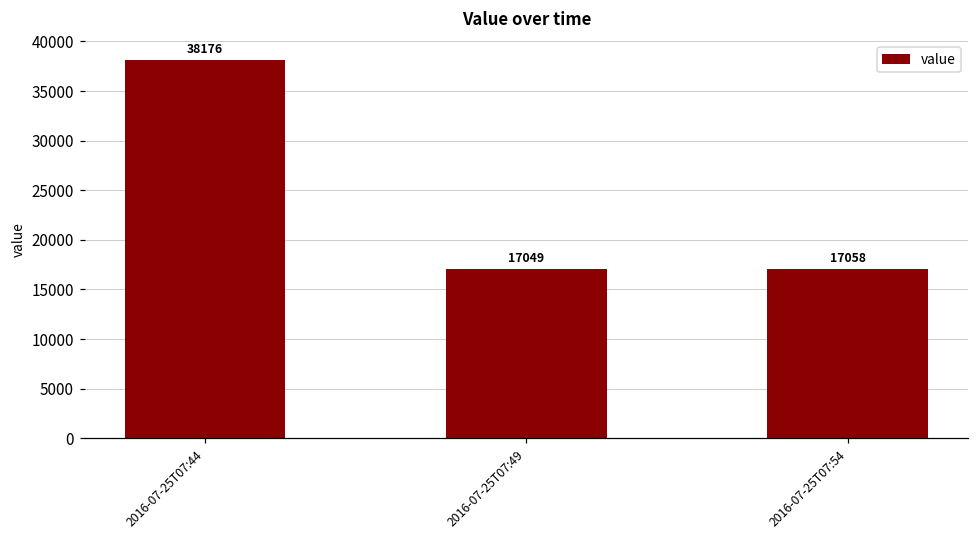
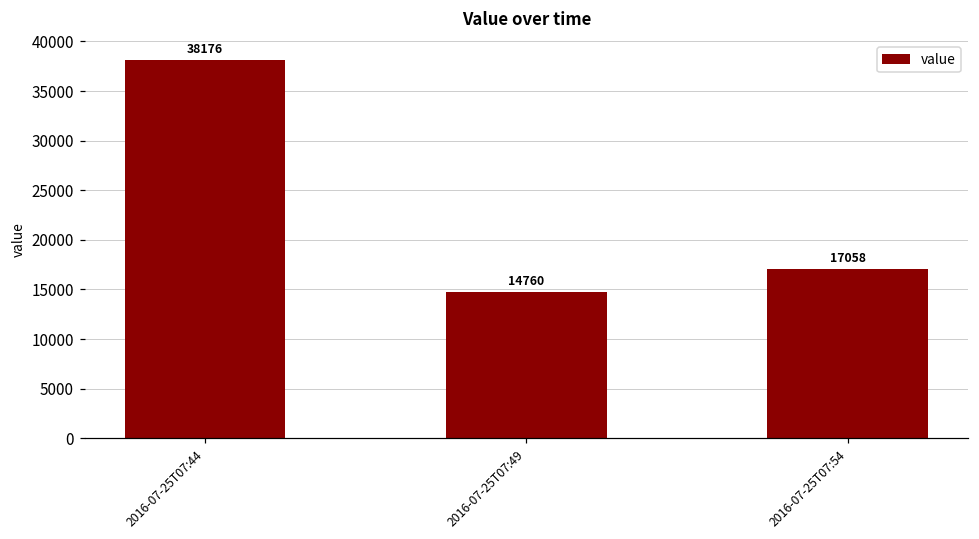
2016-07-25T07:49: 17049 -> 14760
